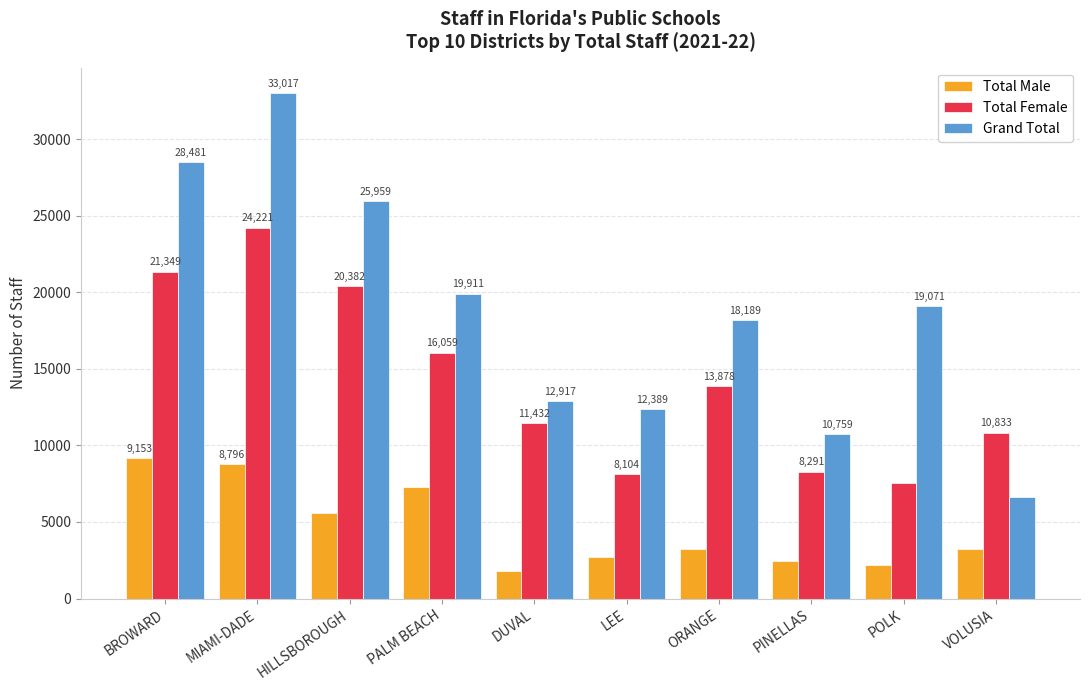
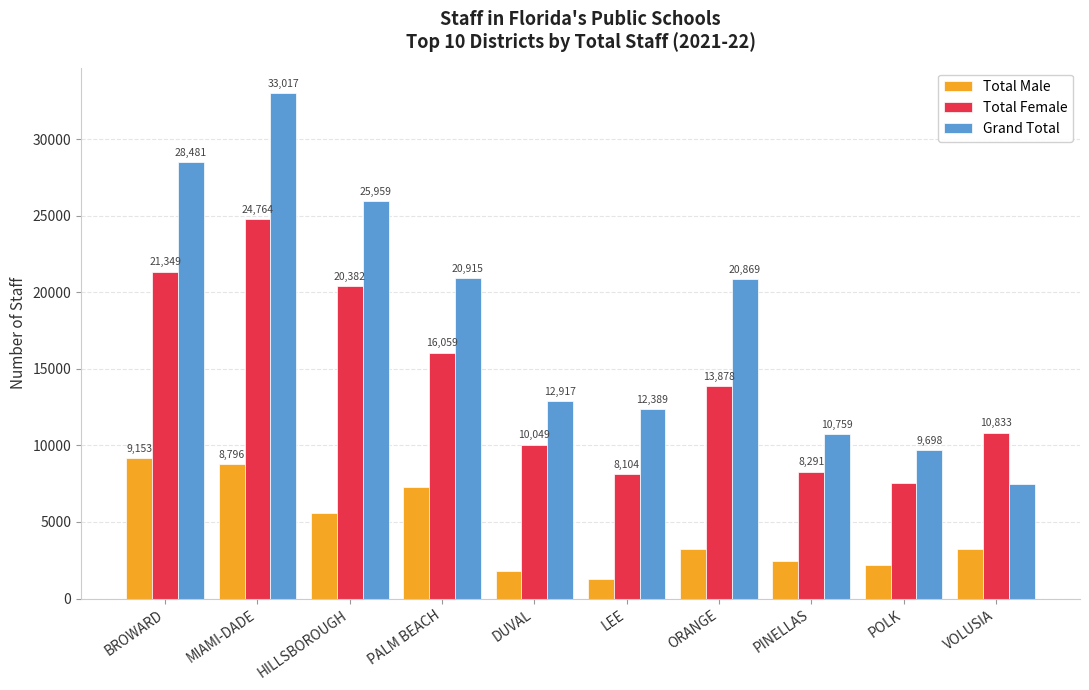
Total Female, MIAMI-DADE: 24,221 -> 24,764
Grand Total, PALM BEACH: 19,911 -> 20,915
Total Female, DUVAL: 11,432 -> 10,049
Total Male, LEE: 2700 -> 1300
Grand Total, ORANGE: 18,189 -> 20,869
Grand Total, POLK: 19,071 -> 9,698
Grand Total, VOLUSIA: 6700 -> 7500
